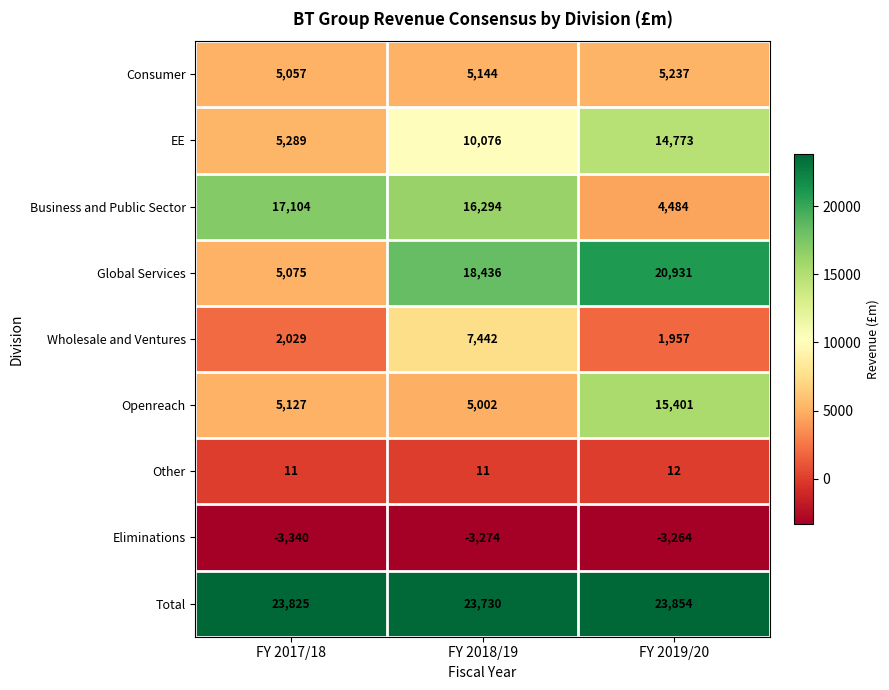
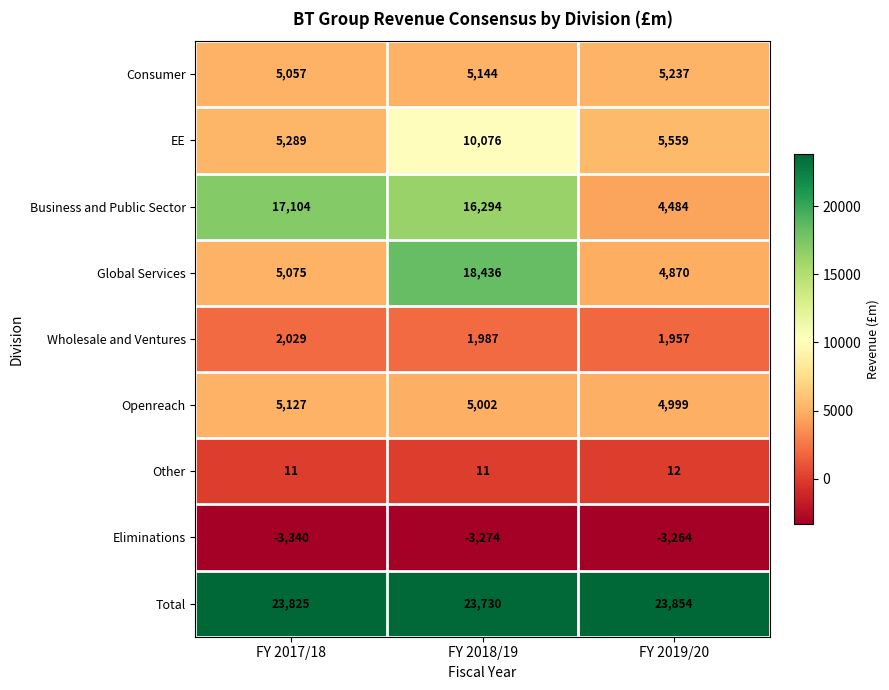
EE, FY 2019/20: 14,773 -> 5,559
Global Services, FY 2019/20: 20,931 -> 4,870
Wholesale and Ventures, FY 2018/19: 7,442 -> 1,987
Openreach, FY 2019/20: 15,401 -> 4,999
